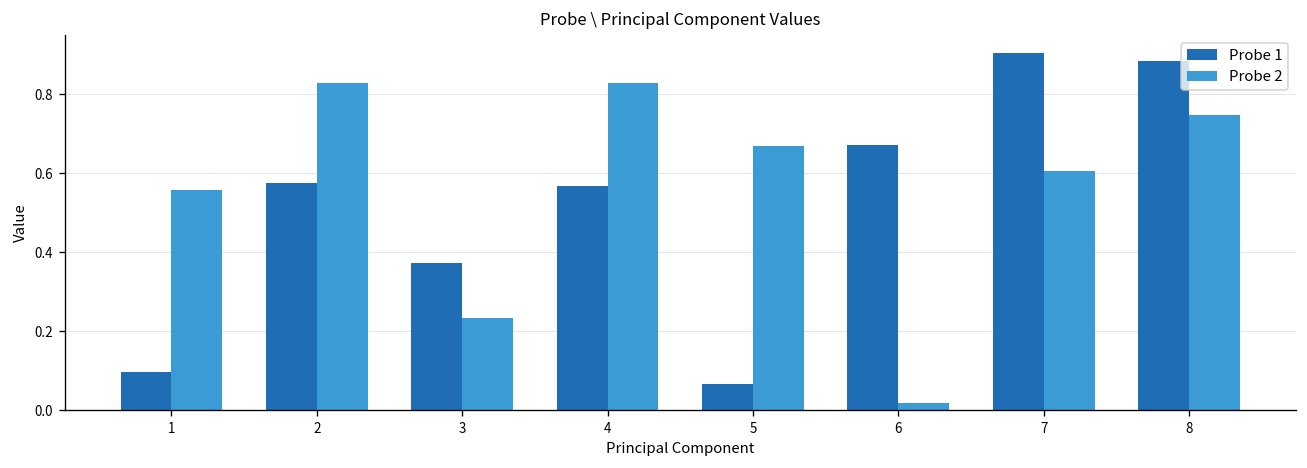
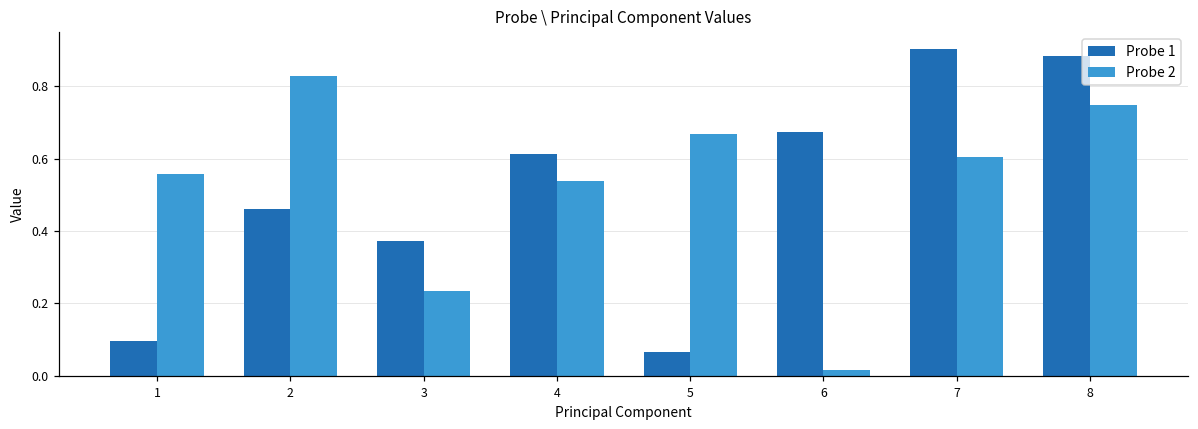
Probe 1, 2: 0.57 -> 0.46
Probe 1, 4: 0.57 -> 0.61
Probe 2, 4: 0.83 -> 0.54
